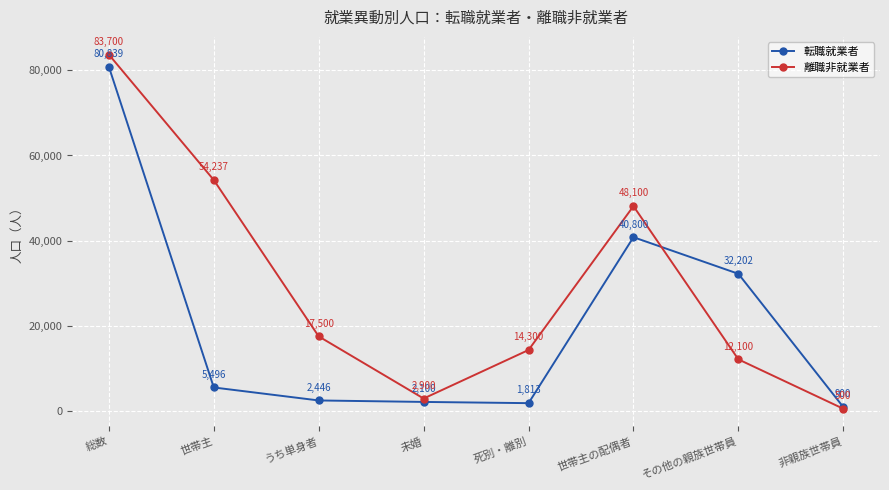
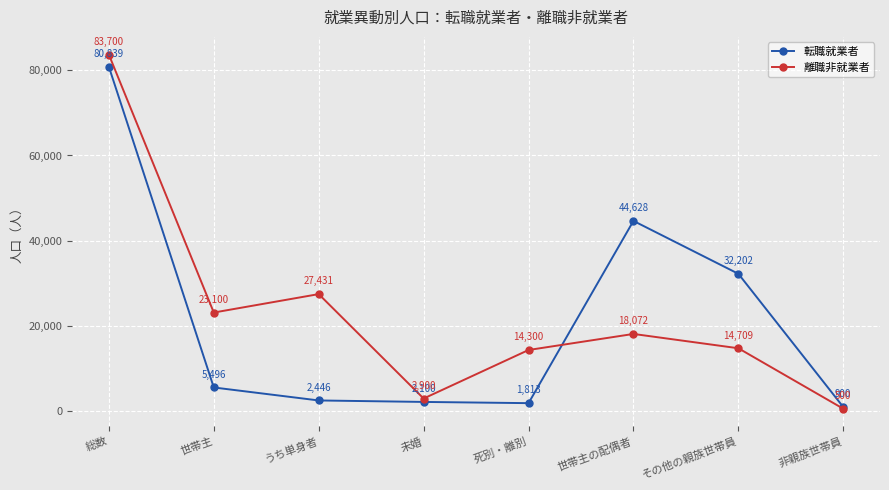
離職非就業者, 世帯主: 54,237 -> 23,100
離職非就業者, うち単身者: 17,500 -> 27,431
転職就業者, 世帯主の配偶者: 40,800 -> 44,628
離職非就業者, 世帯主の配偶者: 48,100 -> 18,072
離職非就業者, その他の親族世帯員: 12,100 -> 14,709
